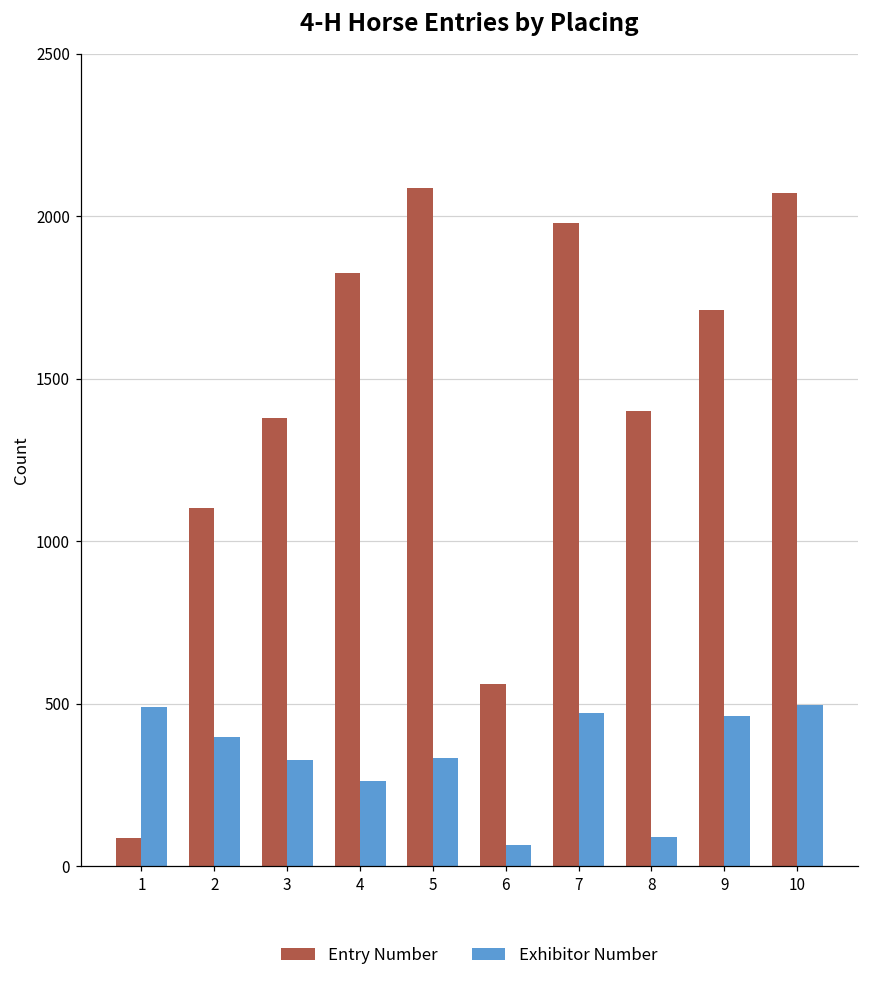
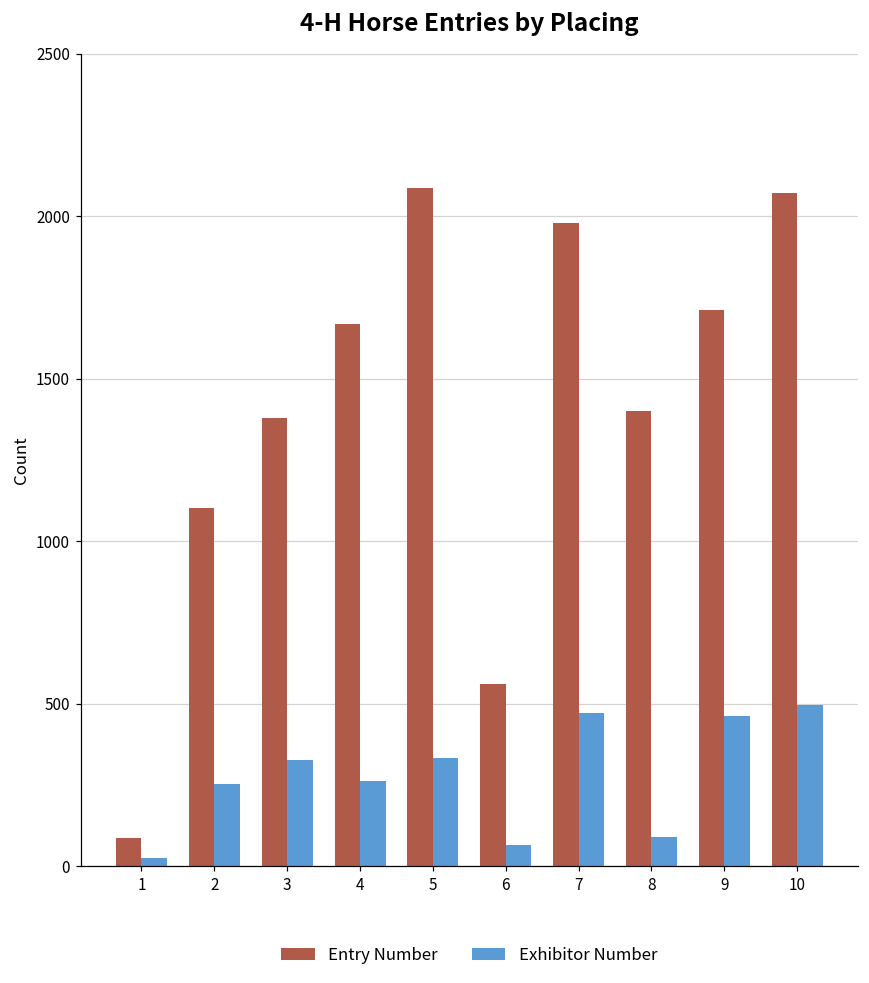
Exhibitor Number, 1: 490 -> 30
Exhibitor Number, 2: 400 -> 250
Entry Number, 4: 1830 -> 1670
